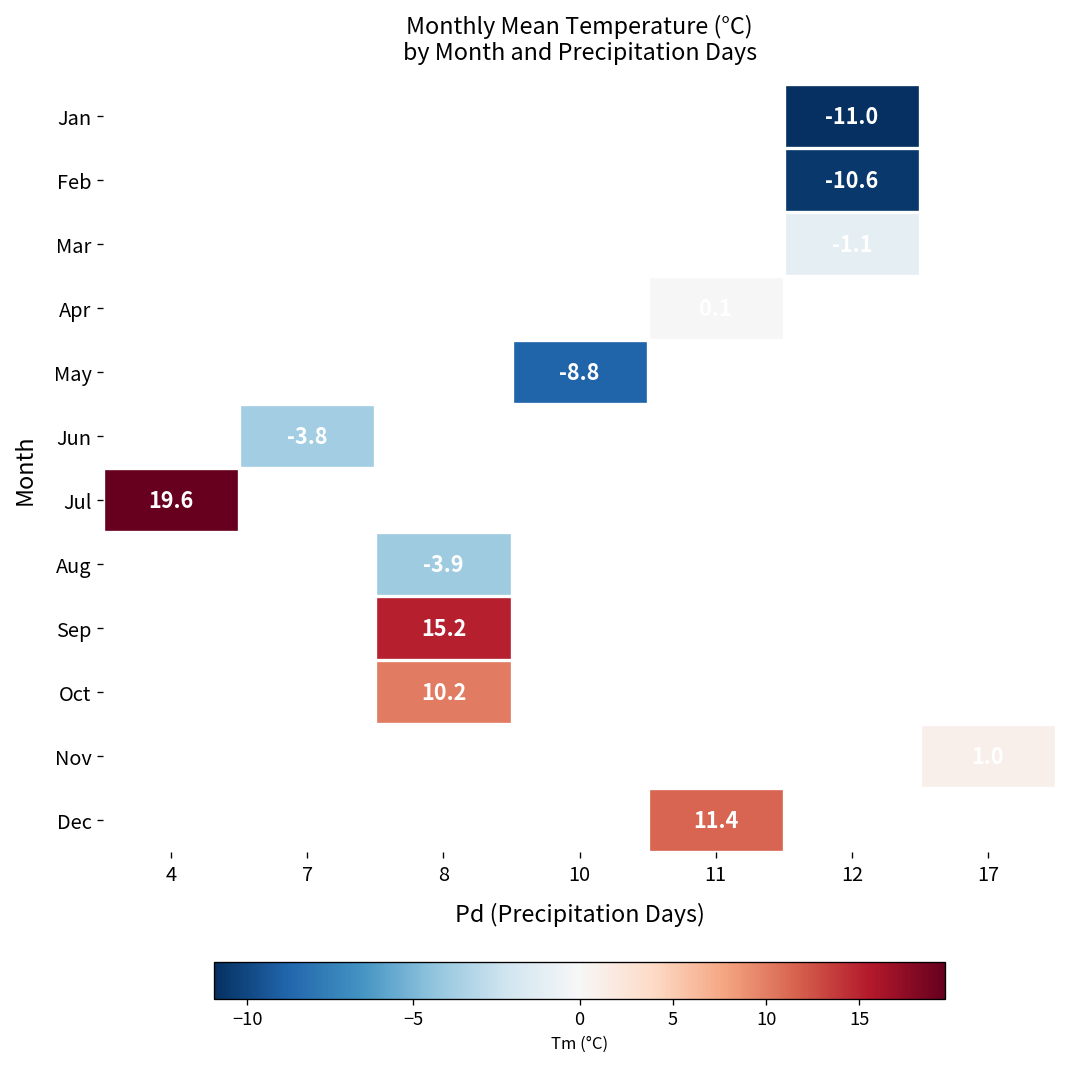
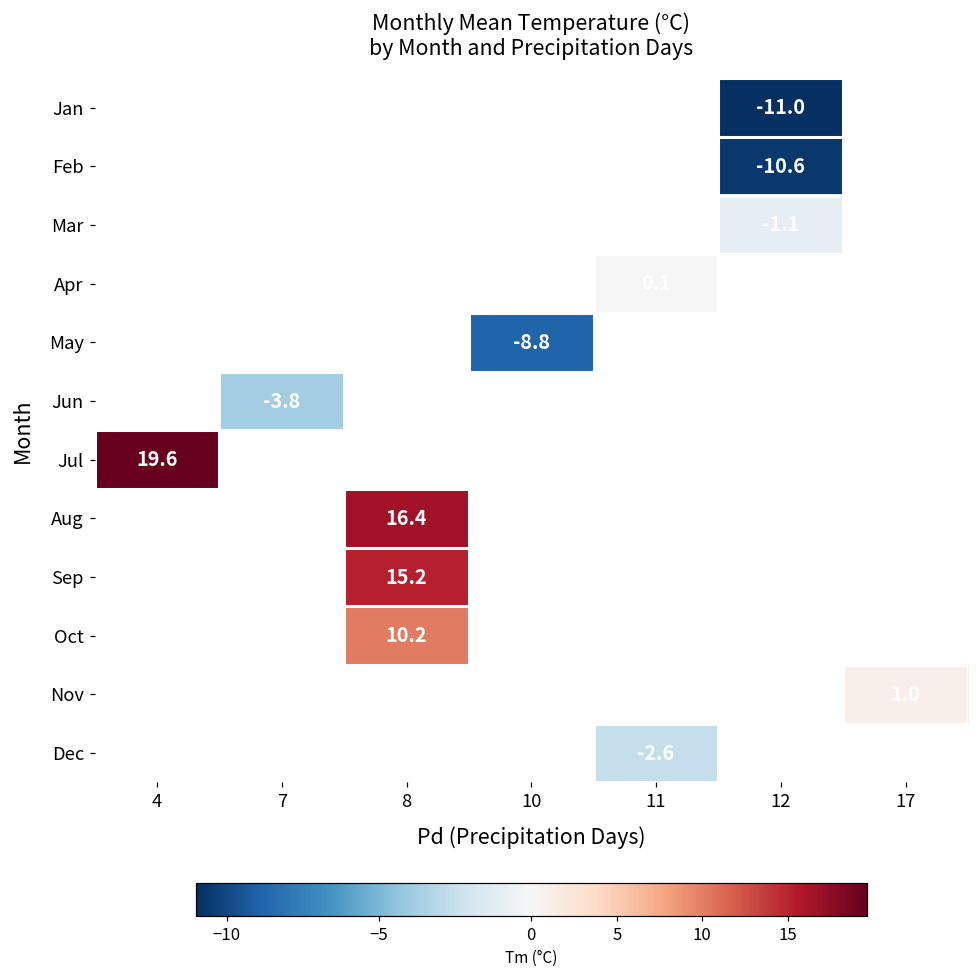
Aug, 8: -3.9 -> 16.4
Dec, 11: 11.4 -> -2.6
